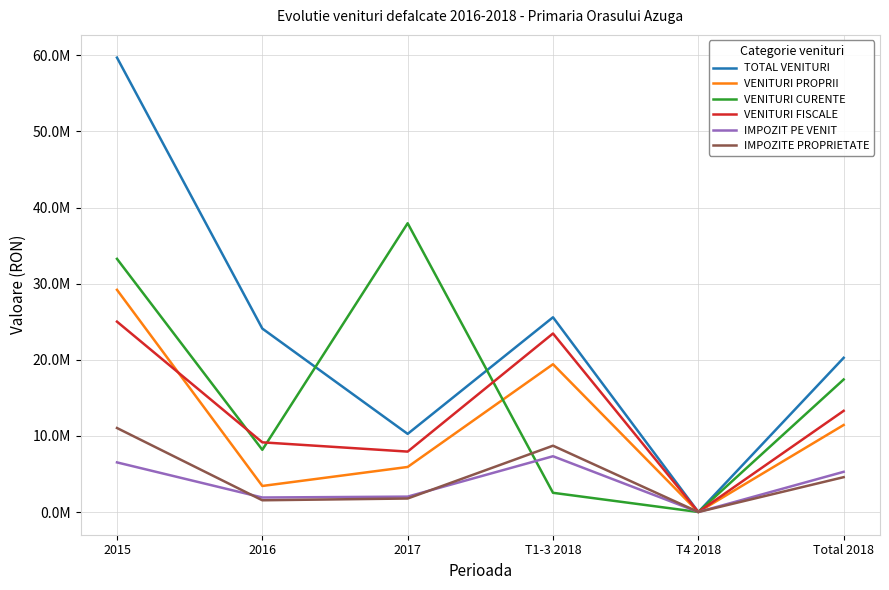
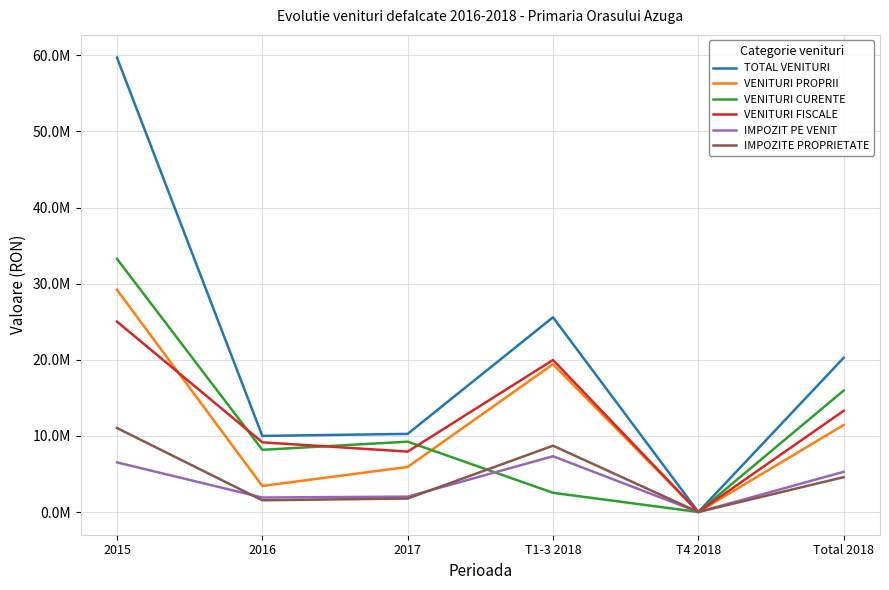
TOTAL VENITURI, 2016: 24000000 -> 10000000
VENITURI CURENTE, 2017: 38000000 -> 9000000
VENITURI FISCALE, T1-3 2018: 23000000 -> 20000000
VENITURI CURENTE, Total 2018: 17000000 -> 16000000
